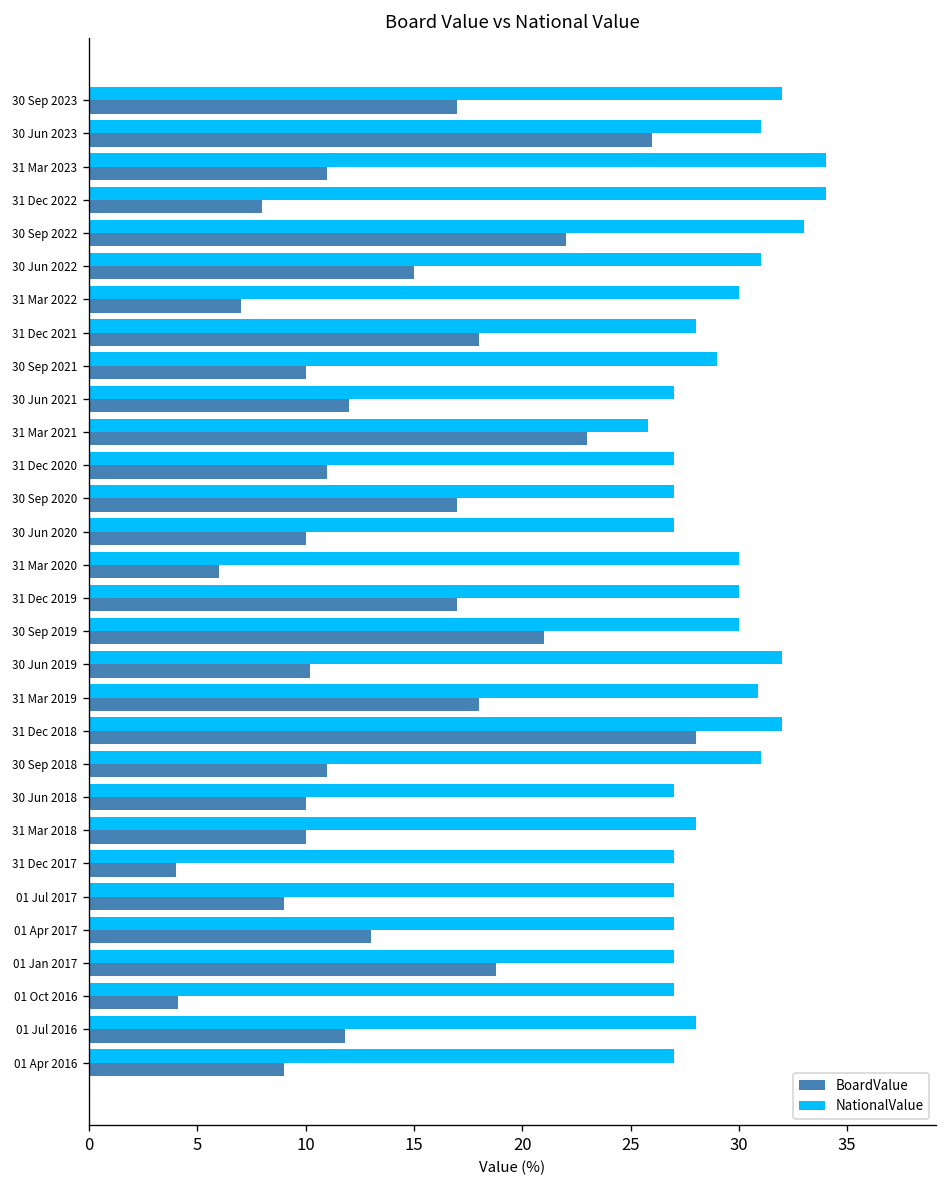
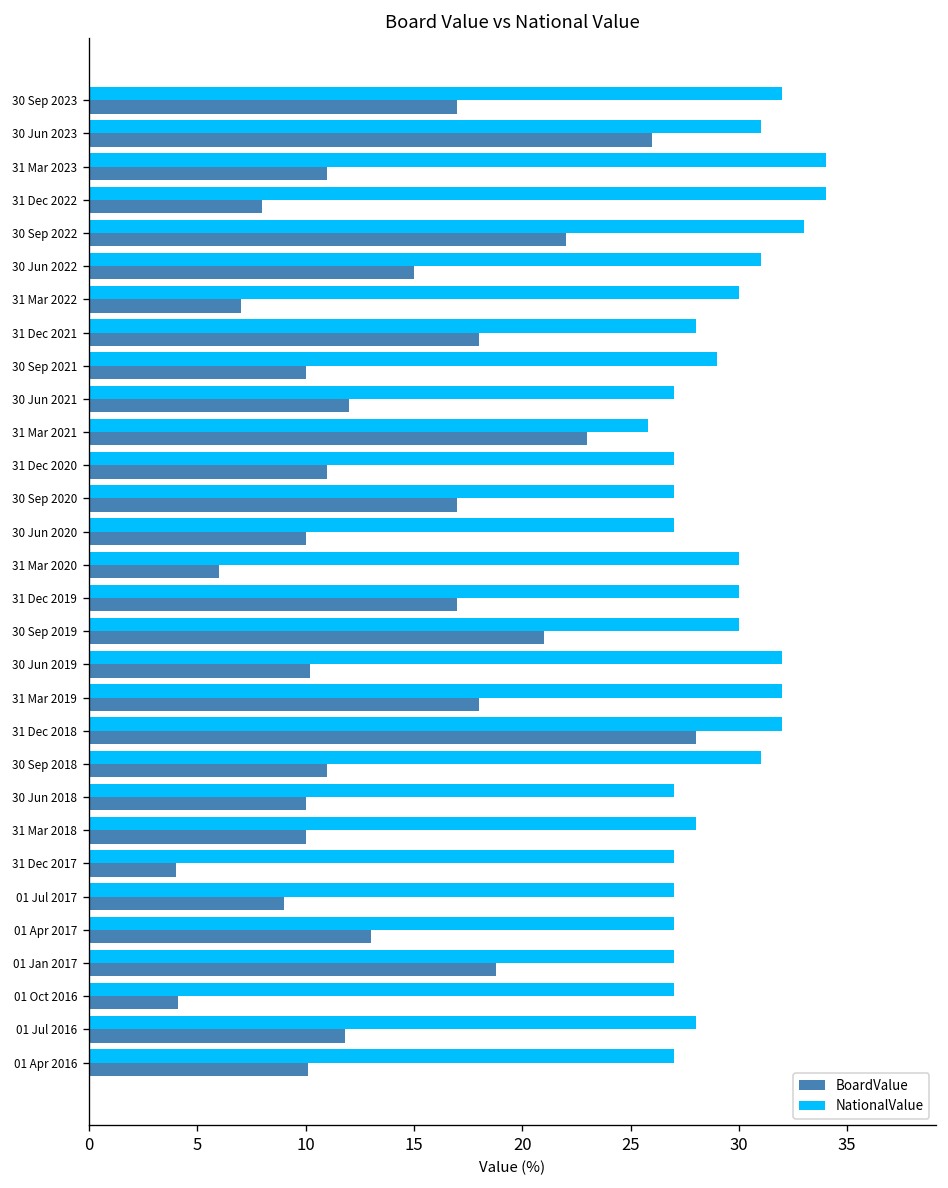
NationalValue, 31 Mar 2019: 30.9 -> 32.0
BoardValue, 01 Apr 2016: 9.0 -> 10.1
